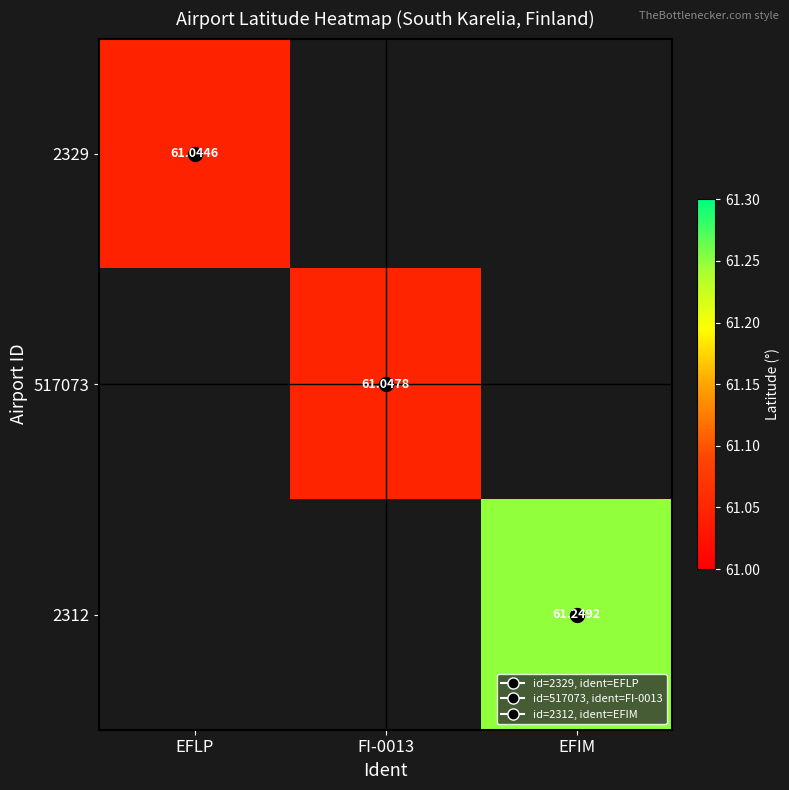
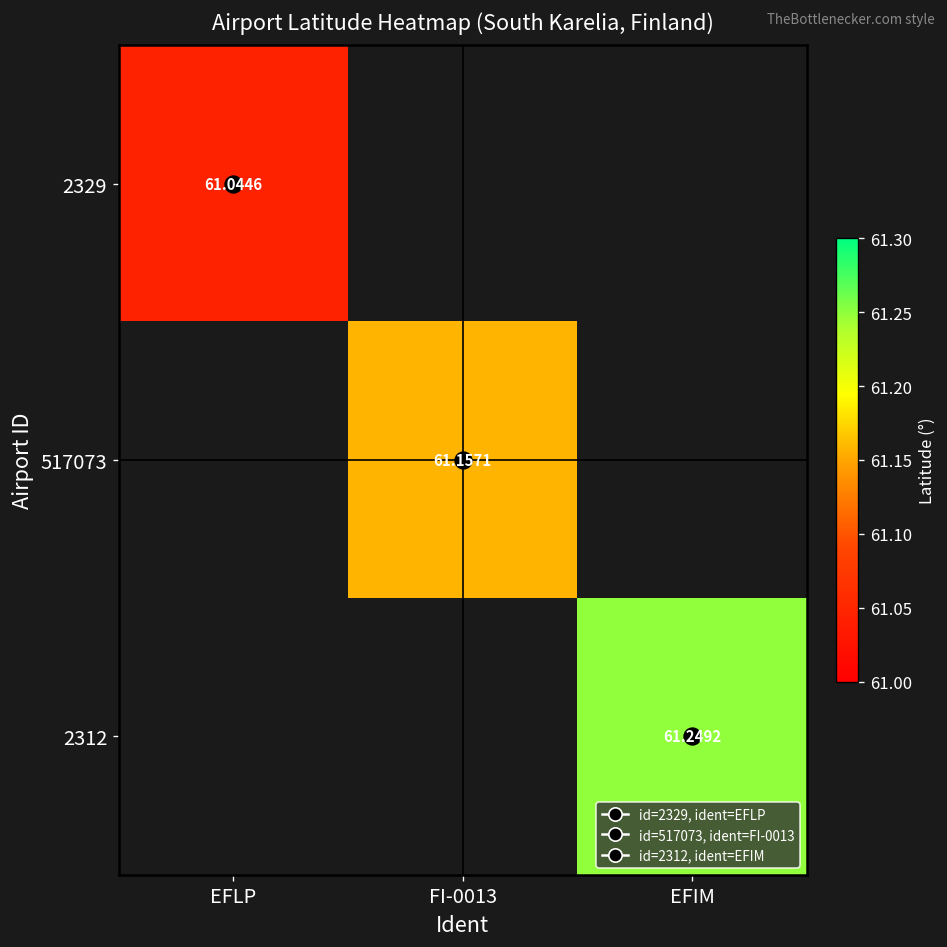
517073, FI-0013: 61.0478 -> 61.1571
